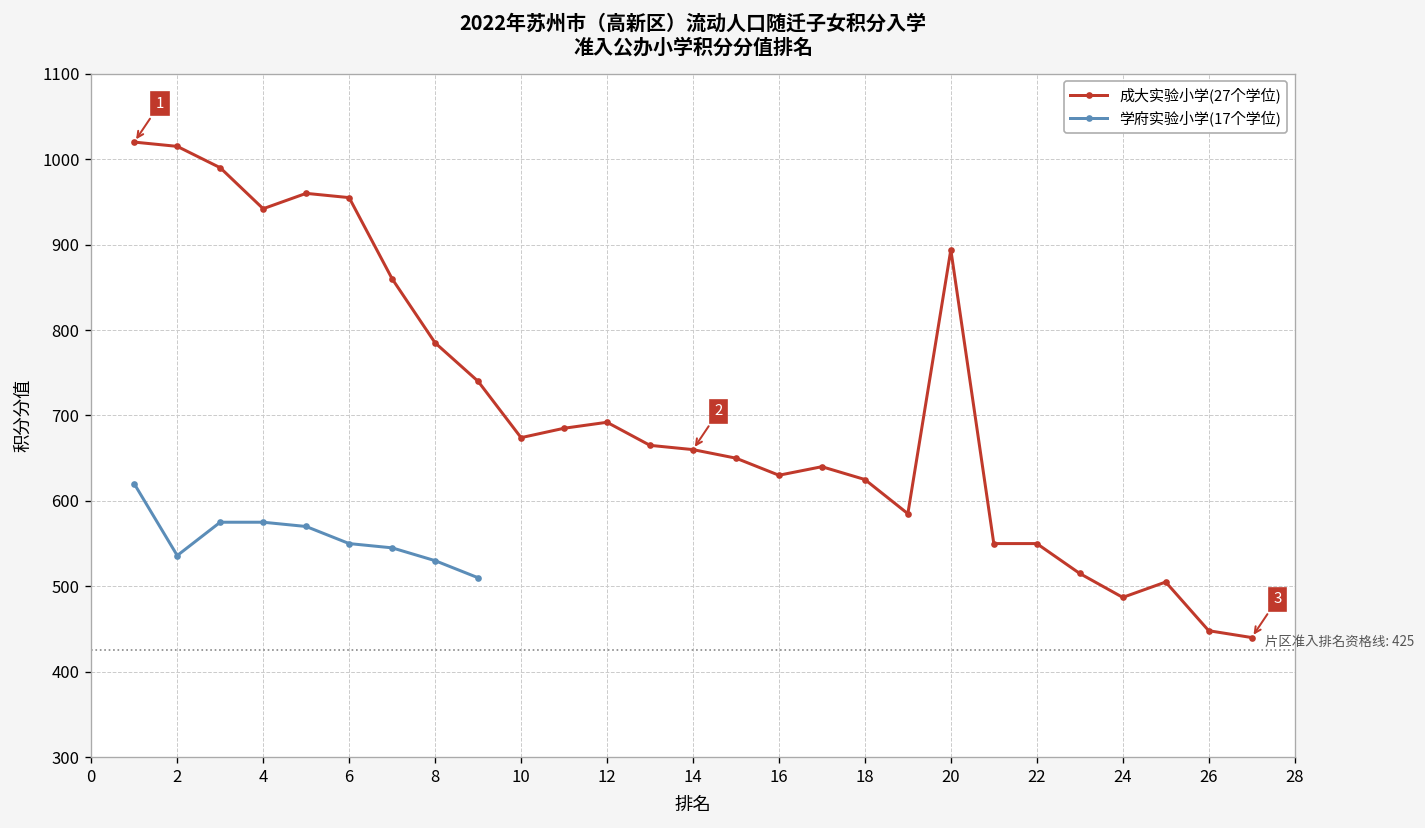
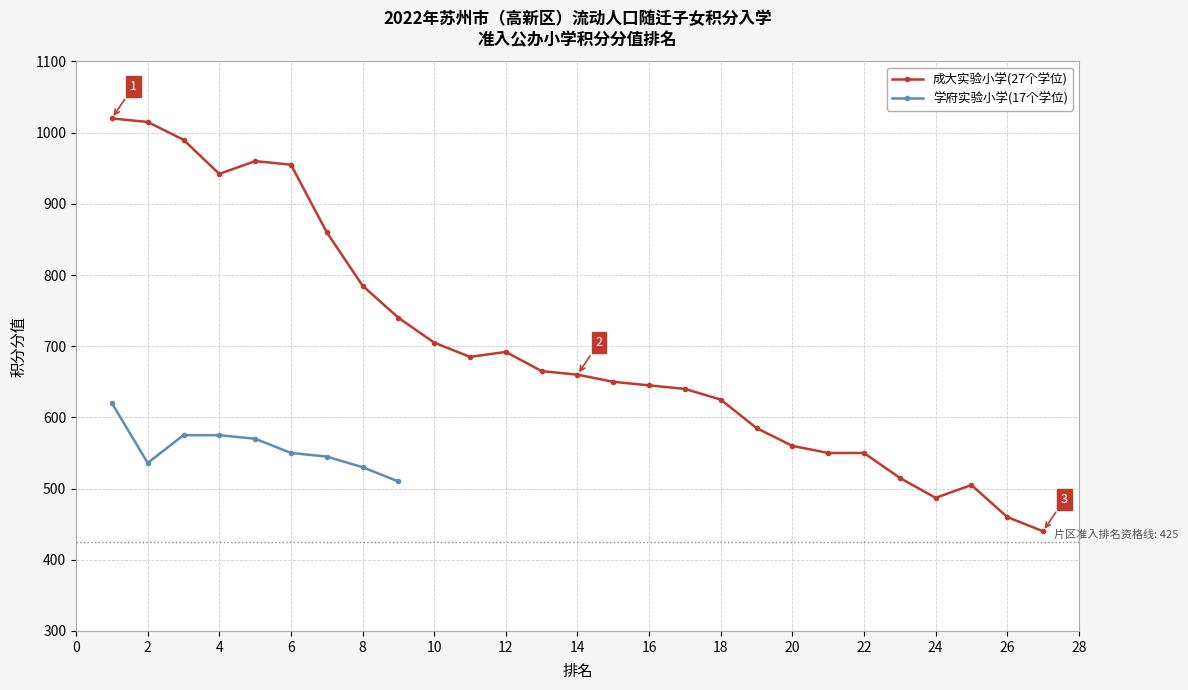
成大实验小学(27个学位), 10: 670 -> 710
成大实验小学(27个学位), 16: 630 -> 650
成大实验小学(27个学位), 20: 890 -> 560
成大实验小学(27个学位), 26: 450 -> 460
